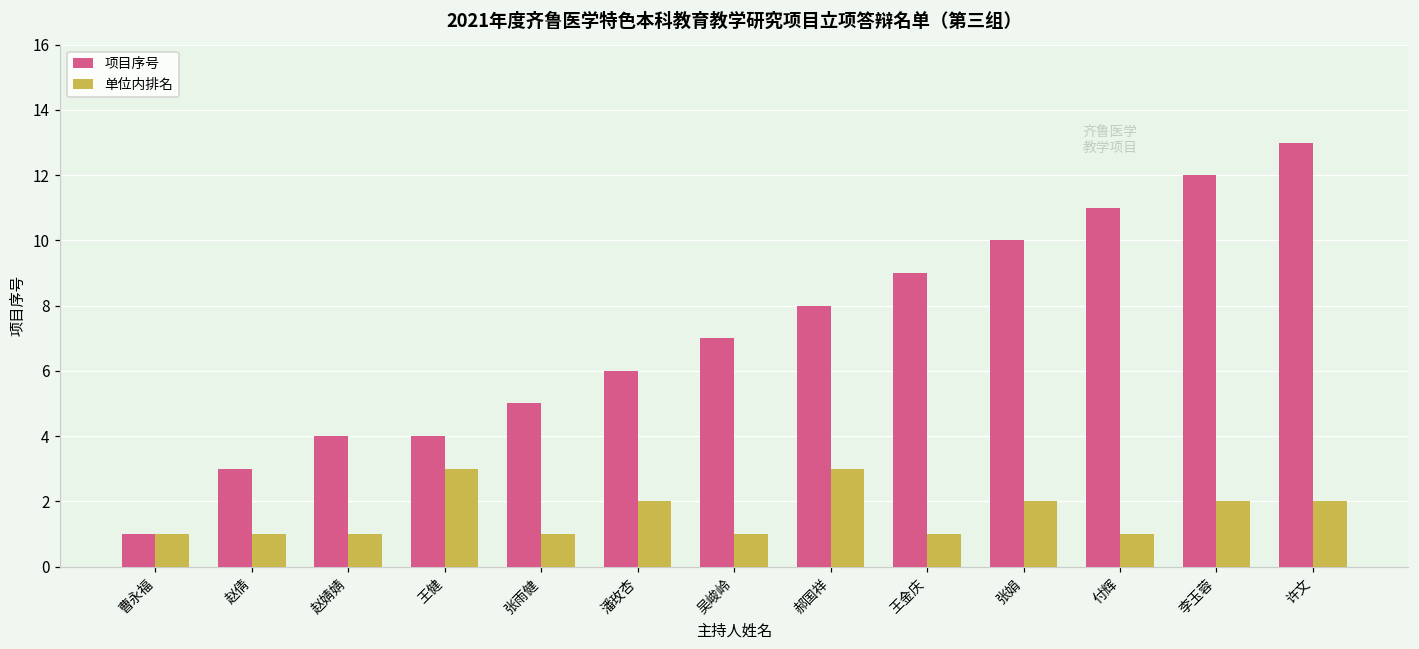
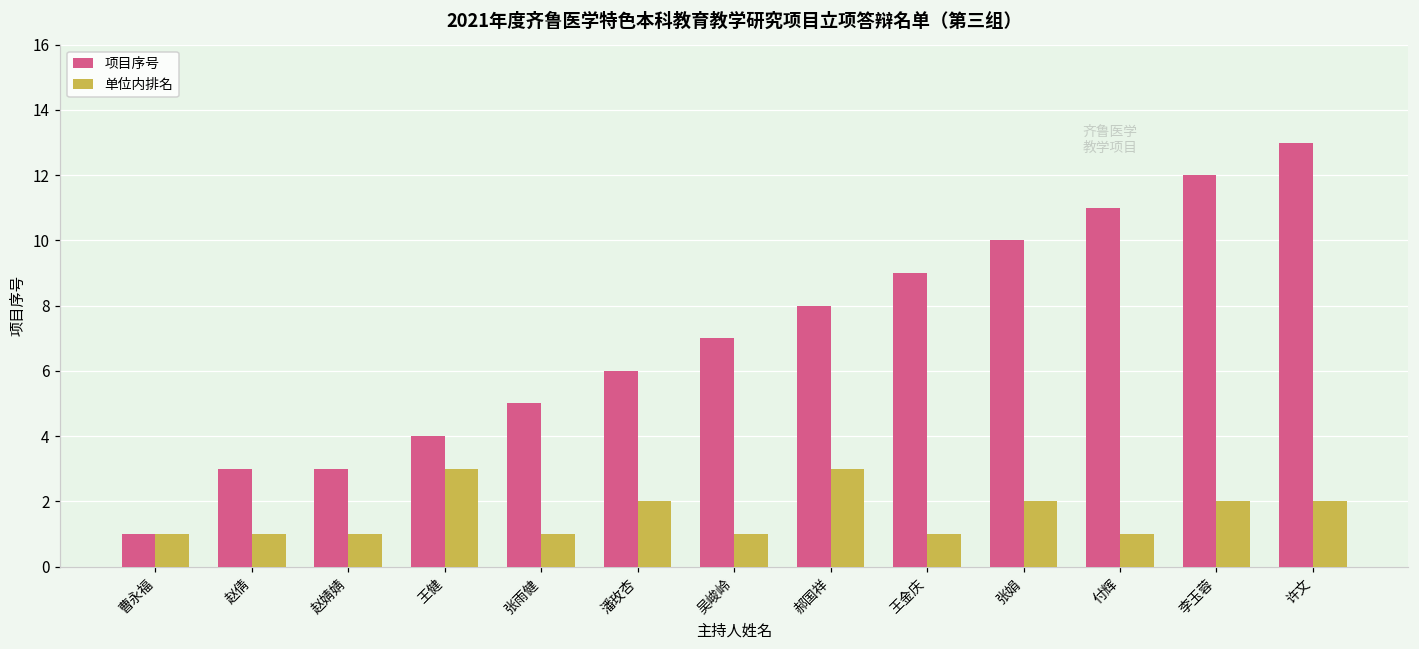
项目序号, 赵婧婧: 4 -> 3
